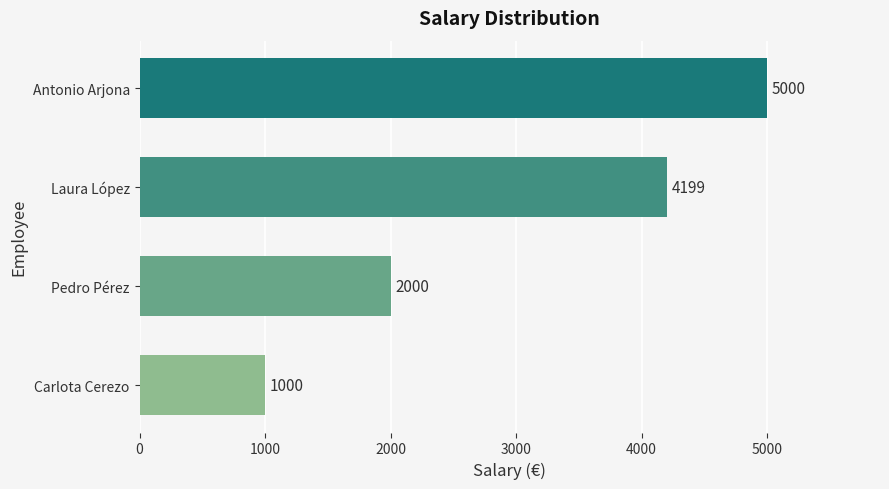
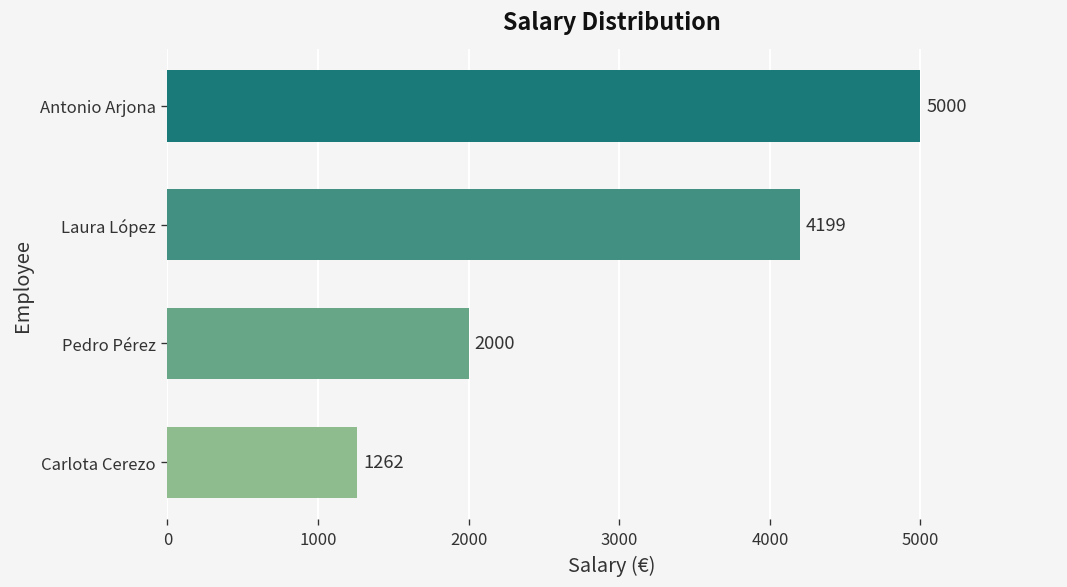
Carlota Cerezo: 1000 -> 1262
